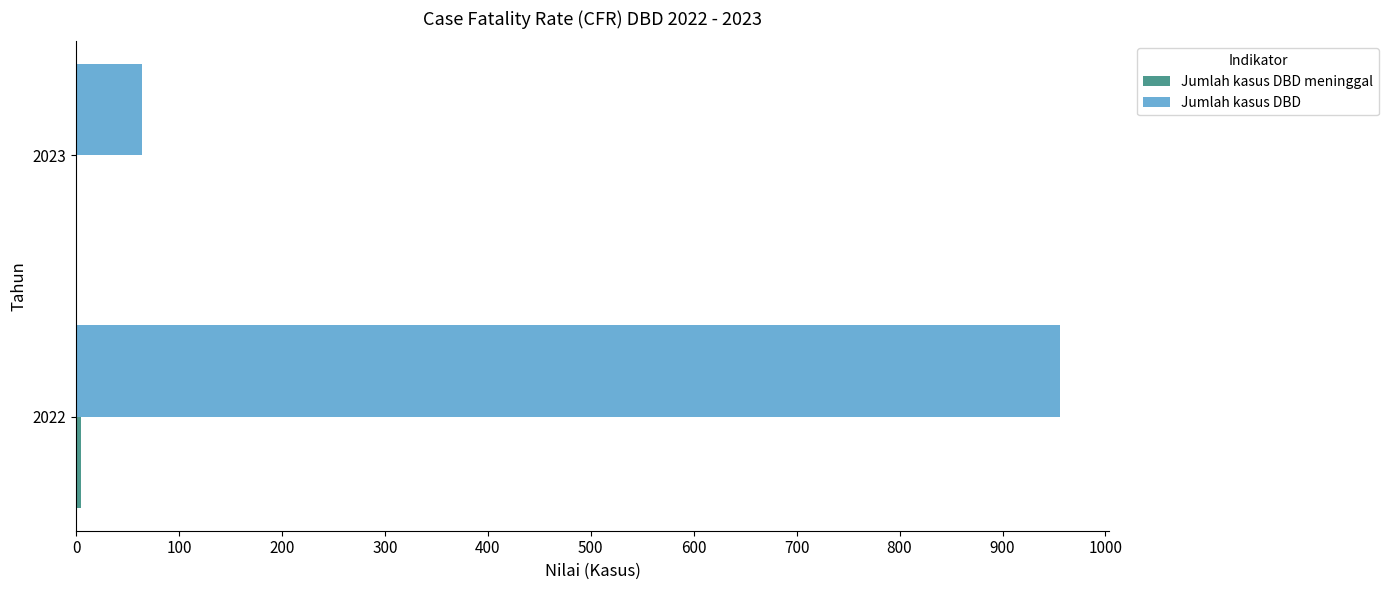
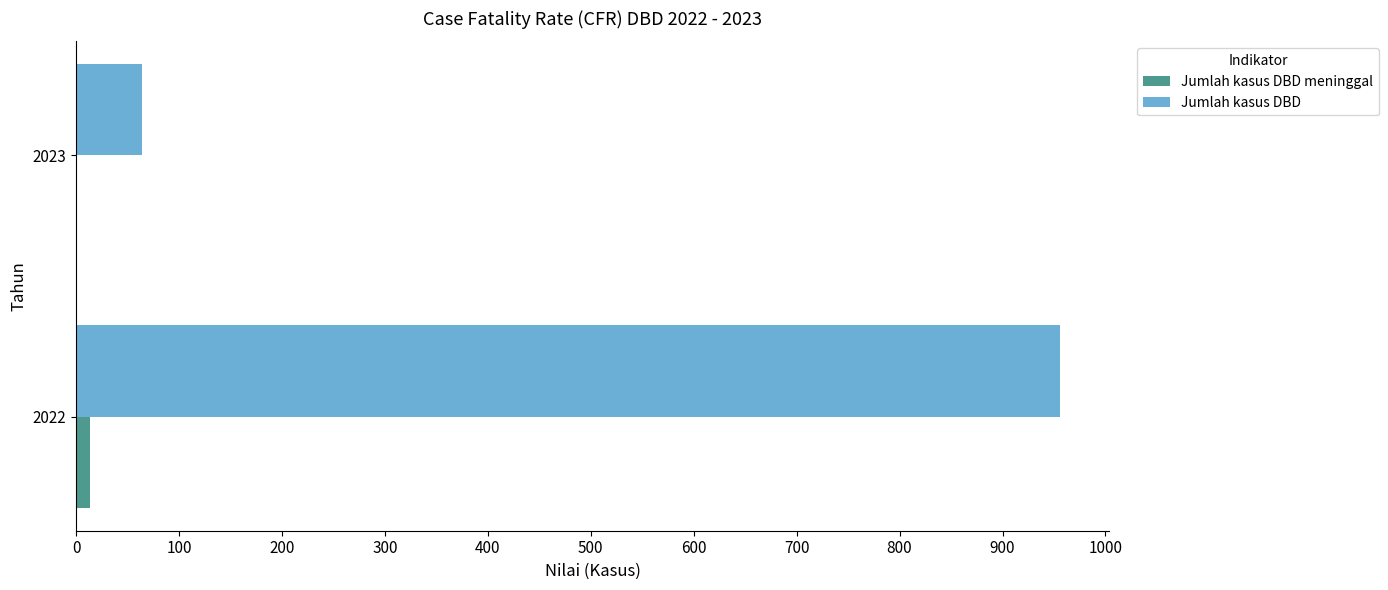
Jumlah kasus DBD meninggal, 2022: 5 -> 14
